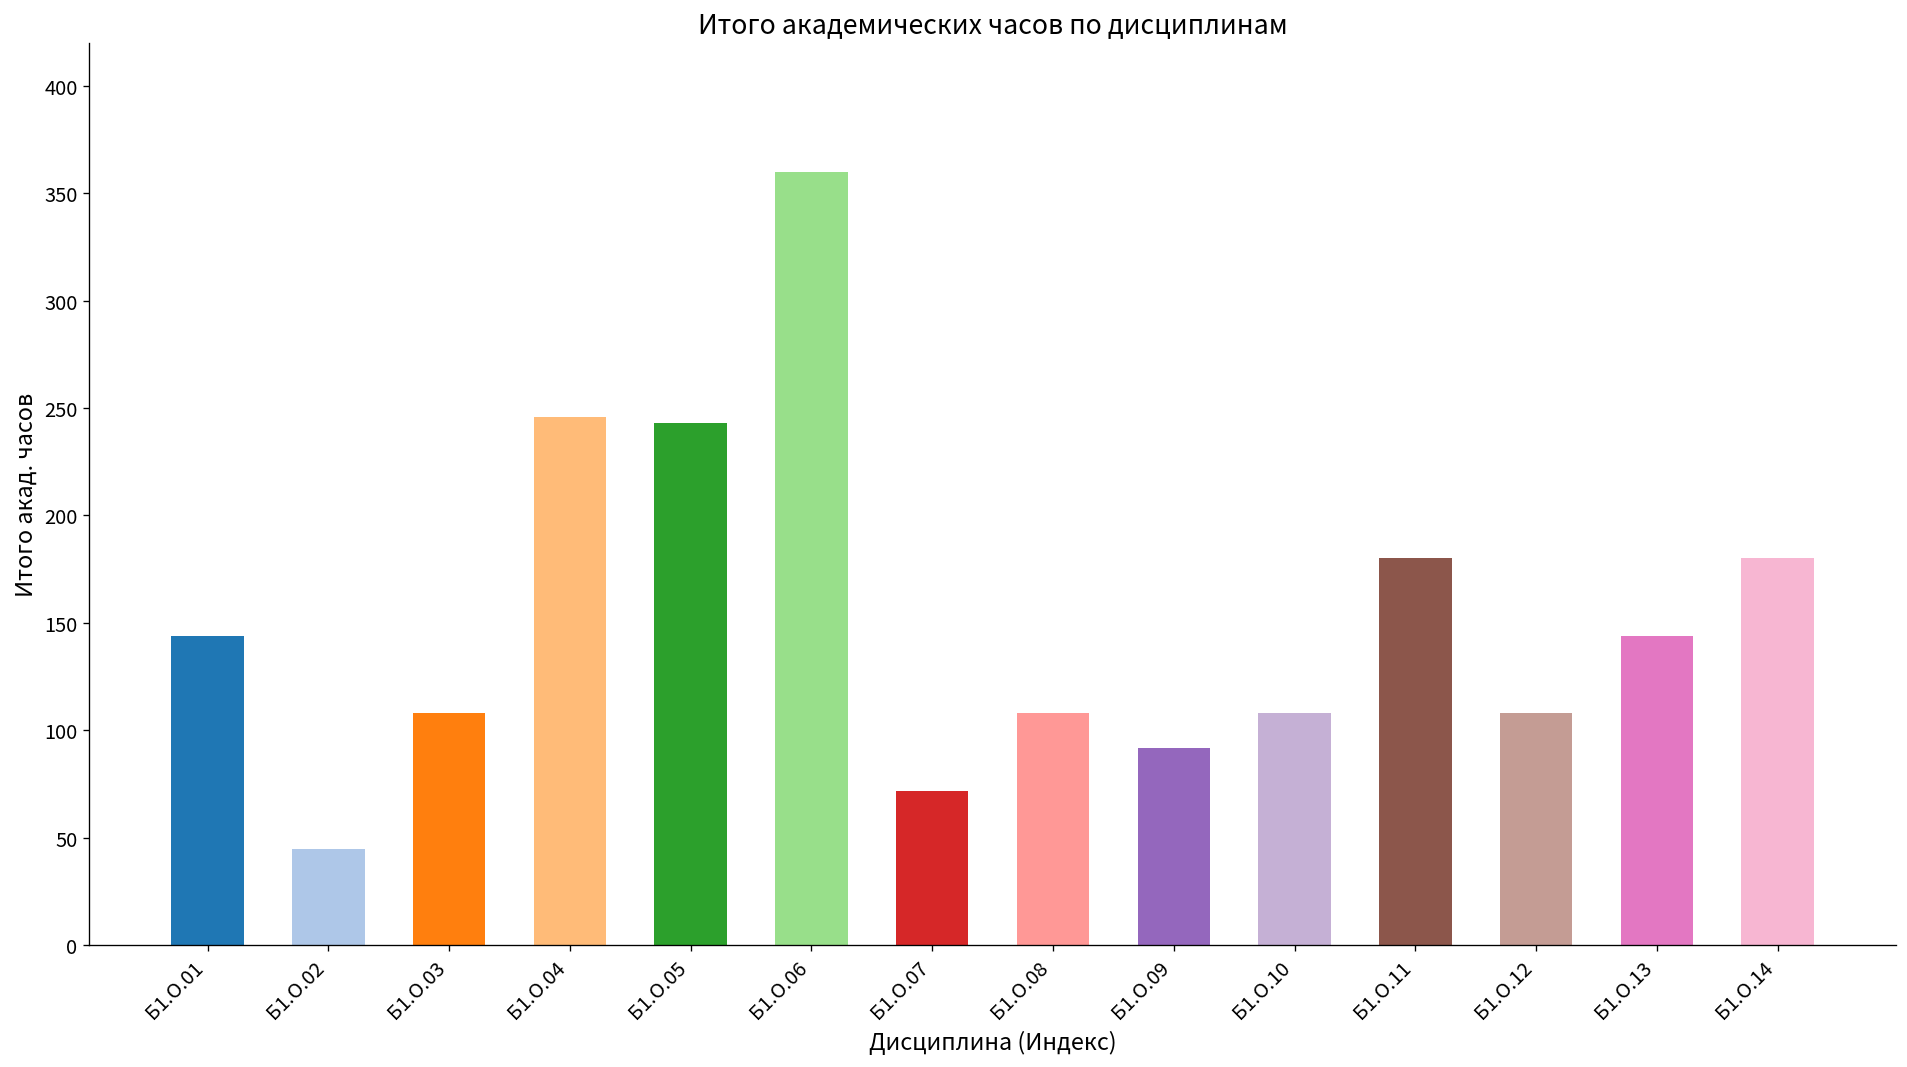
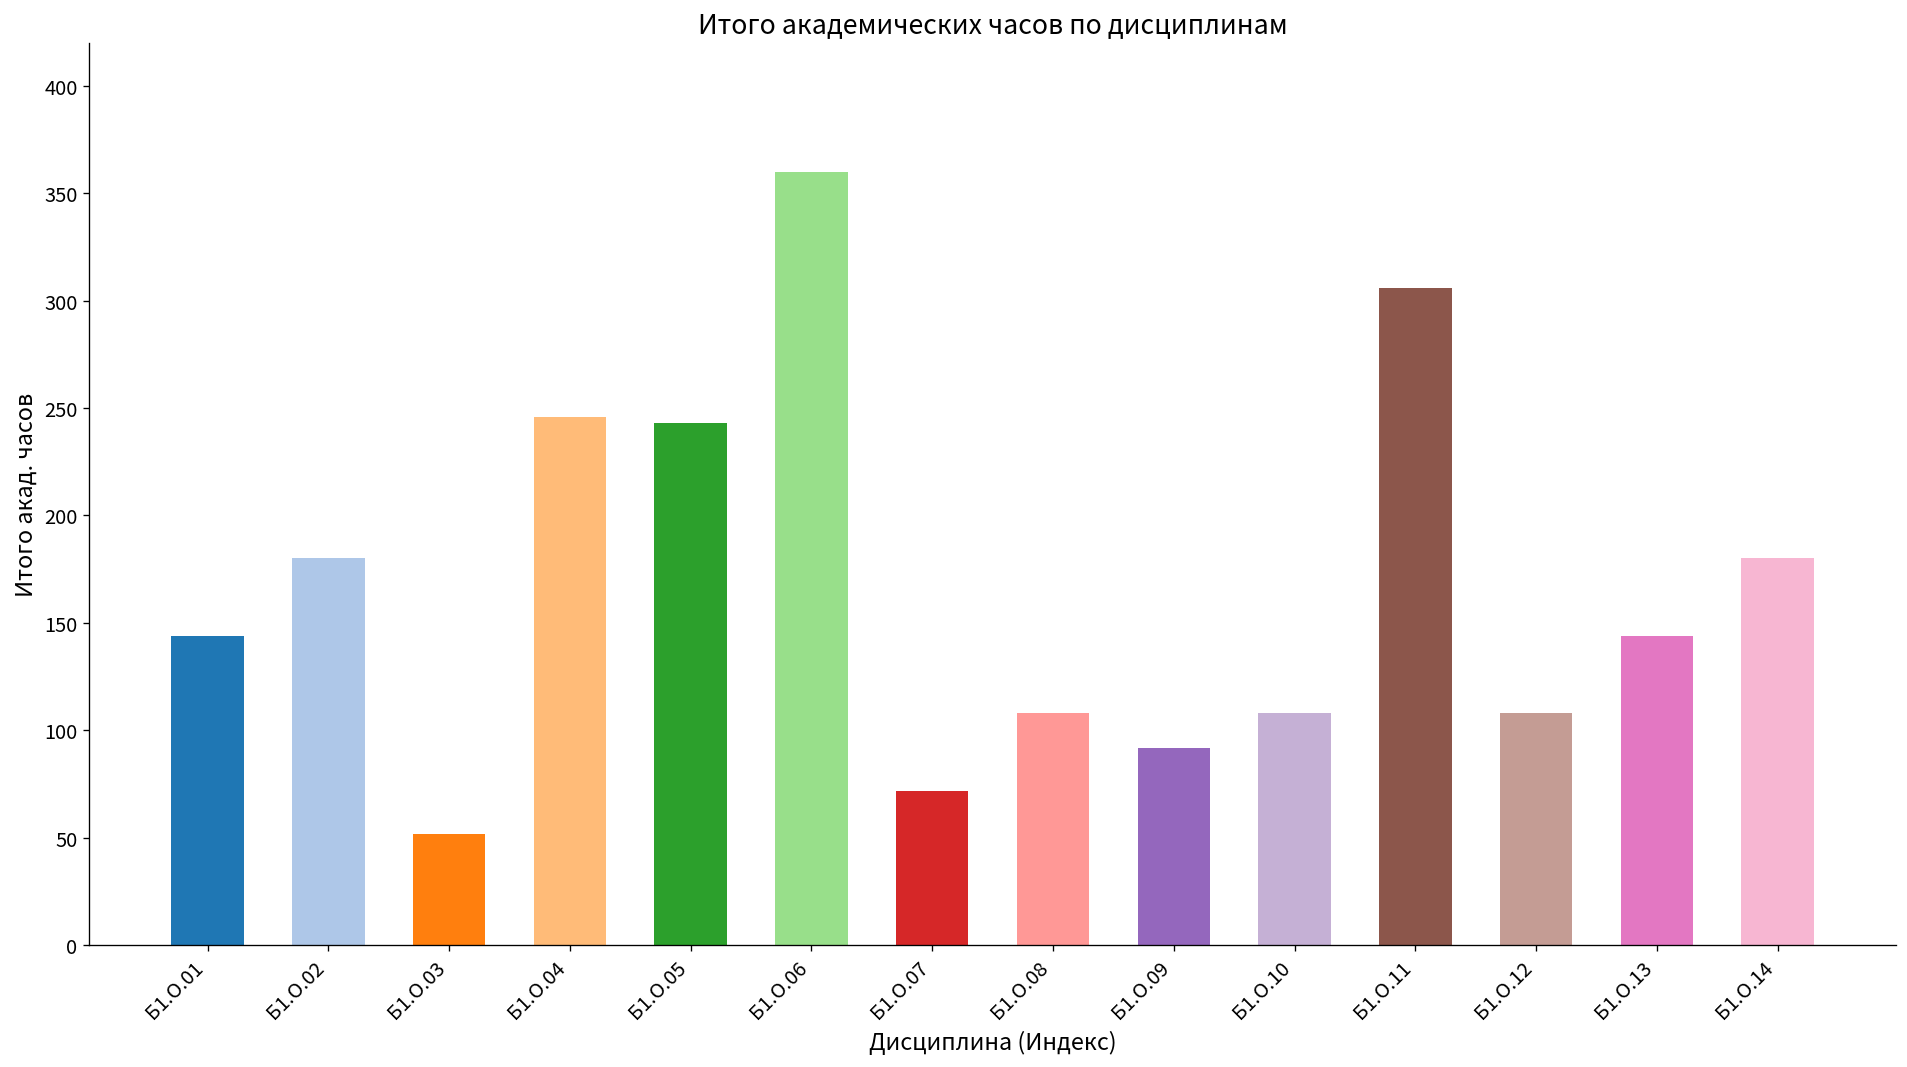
Б1.О.02: 45 -> 180
Б1.О.03: 108 -> 52
Б1.О.11: 180 -> 306
